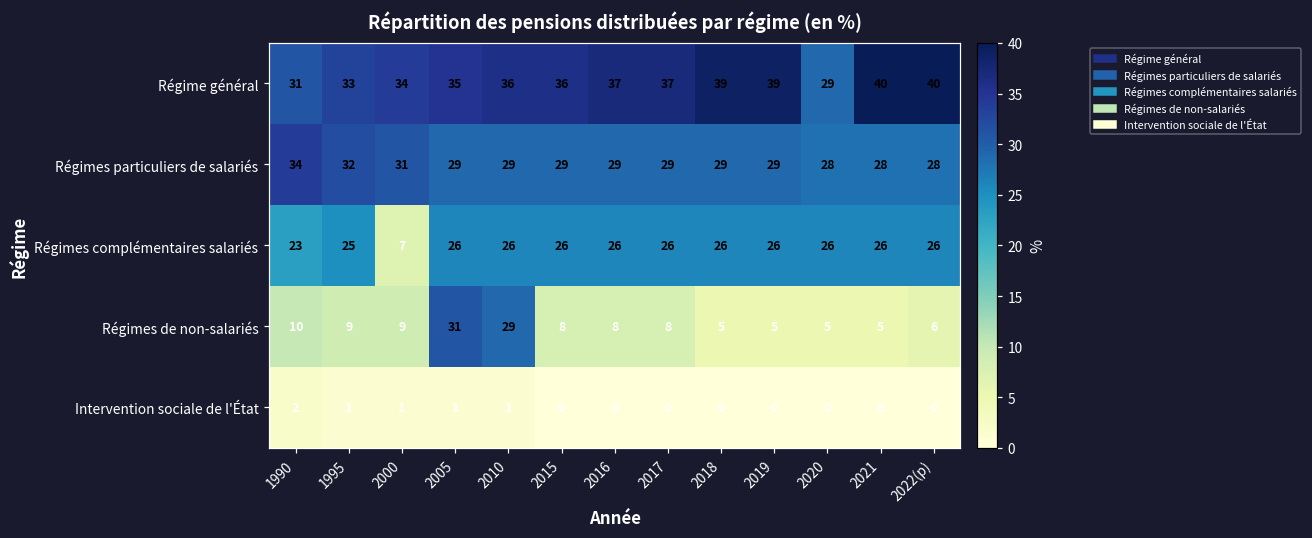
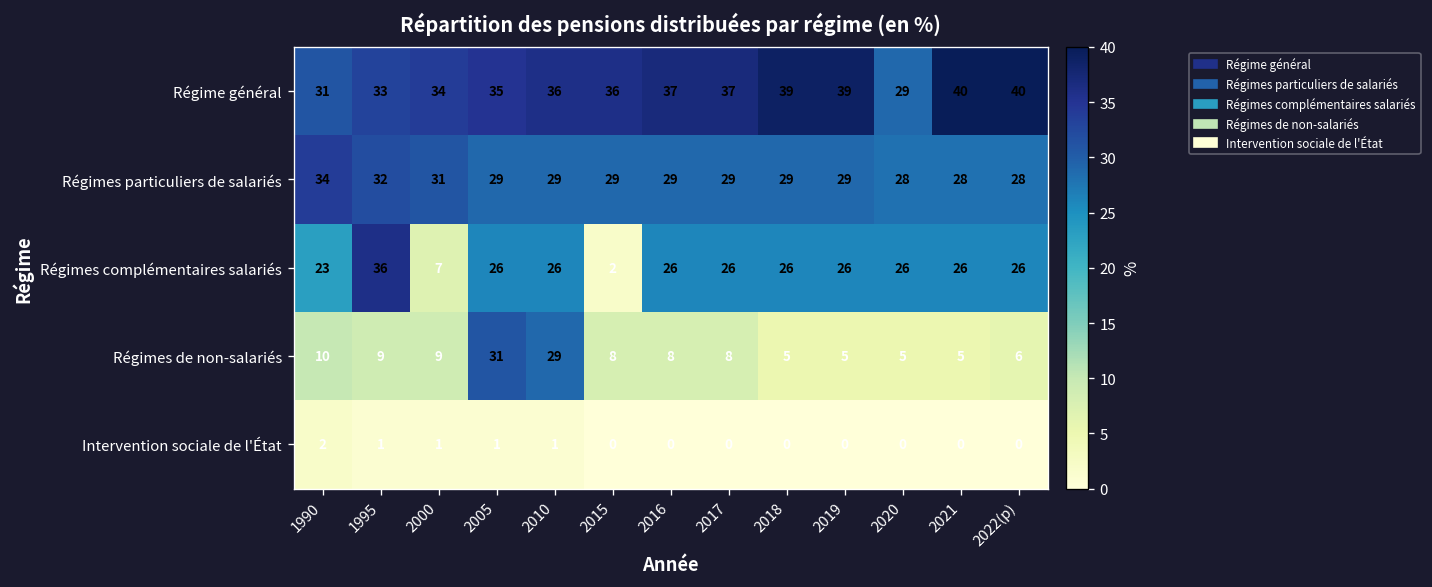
Régimes complémentaires salariés, 1995: 25 -> 36
Régimes complémentaires salariés, 2015: 26 -> 2
